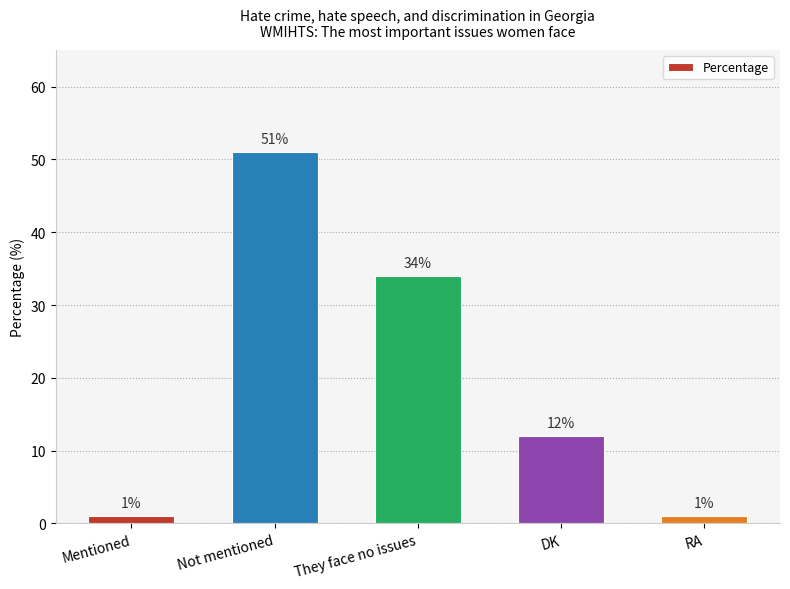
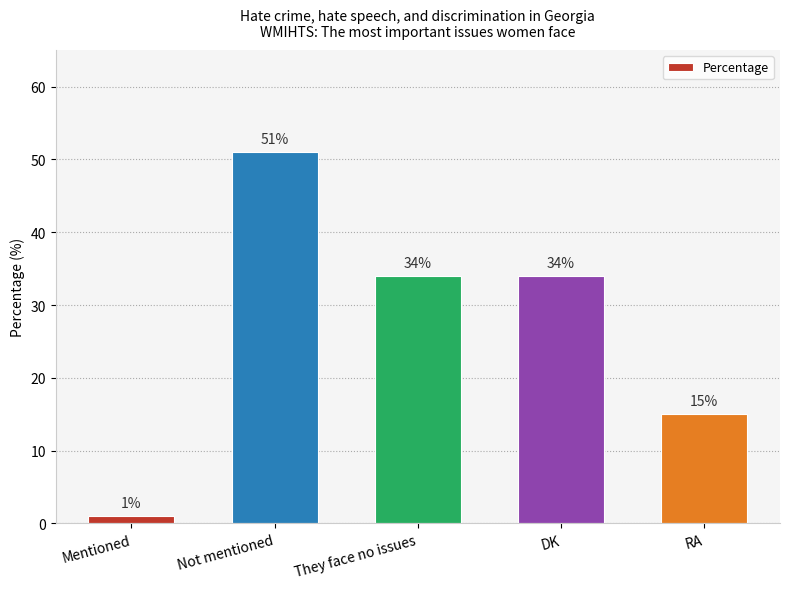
DK: 12% -> 34%
RA: 1% -> 15%
